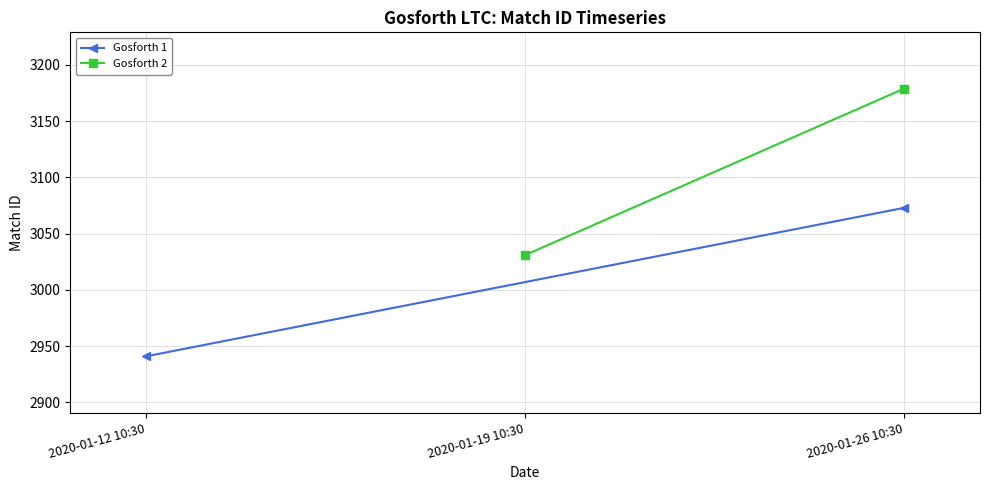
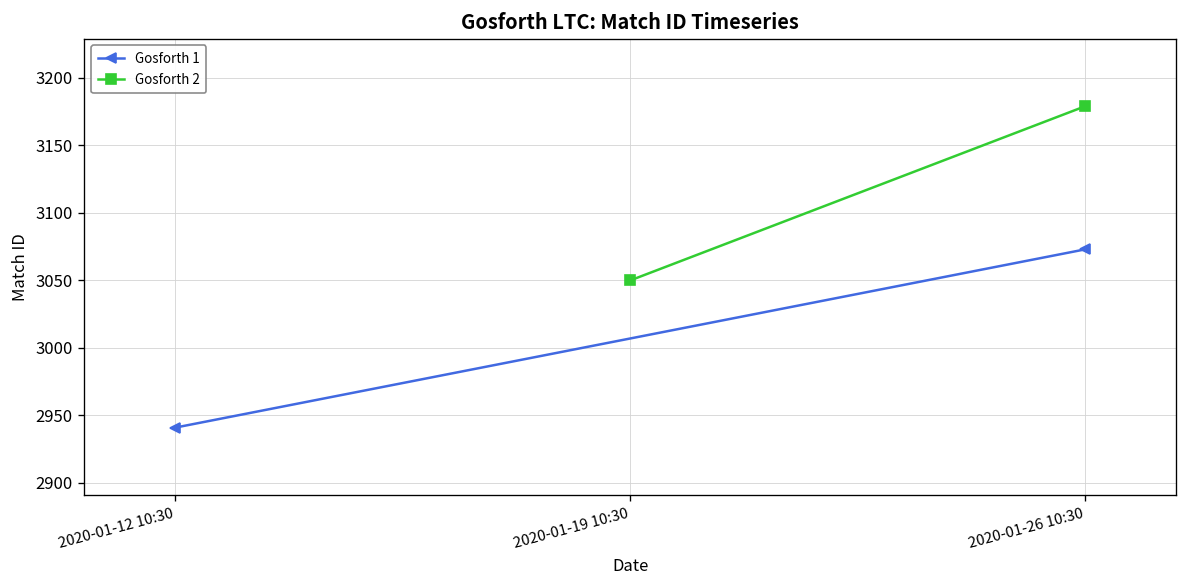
Gosforth 2, 2020-01-19 10:30: 3031 -> 3050
